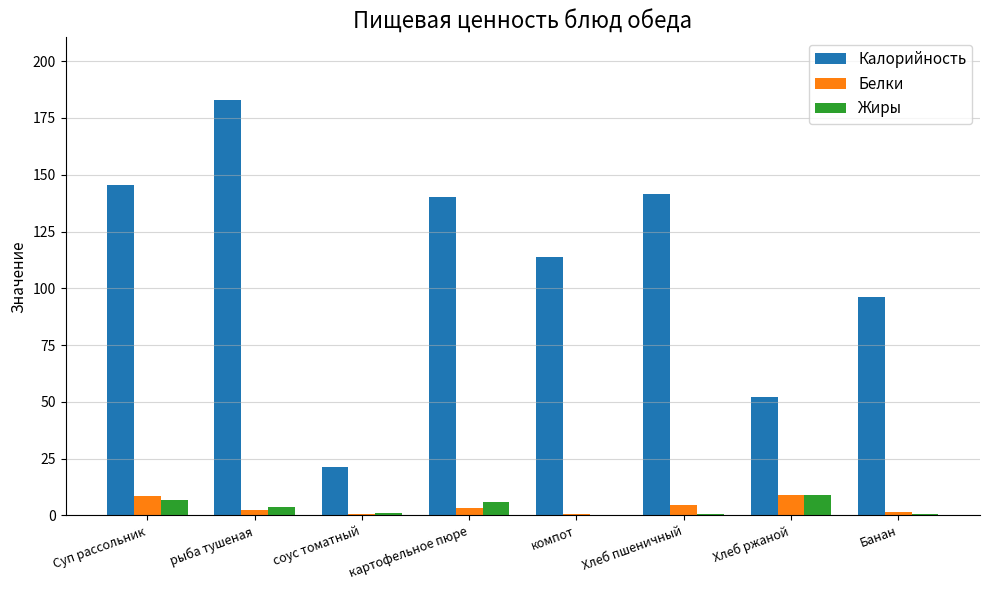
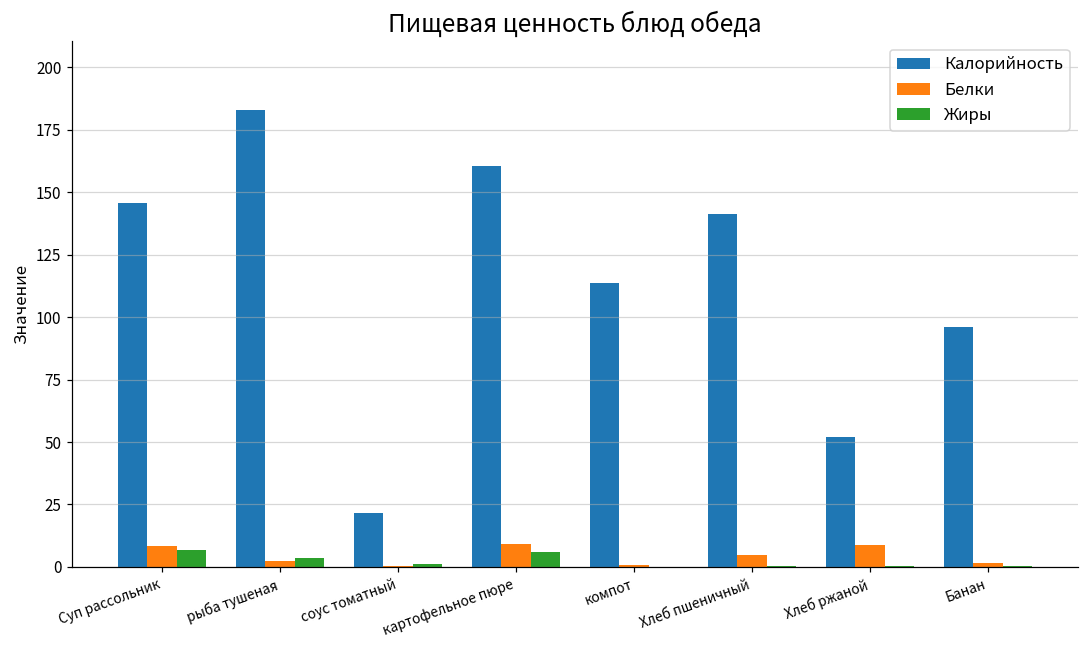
Калорийность, картофельное пюре: 140 -> 161
Белки, картофельное пюре: 3 -> 9
Жиры, Хлеб ржаной: 9 -> 0
